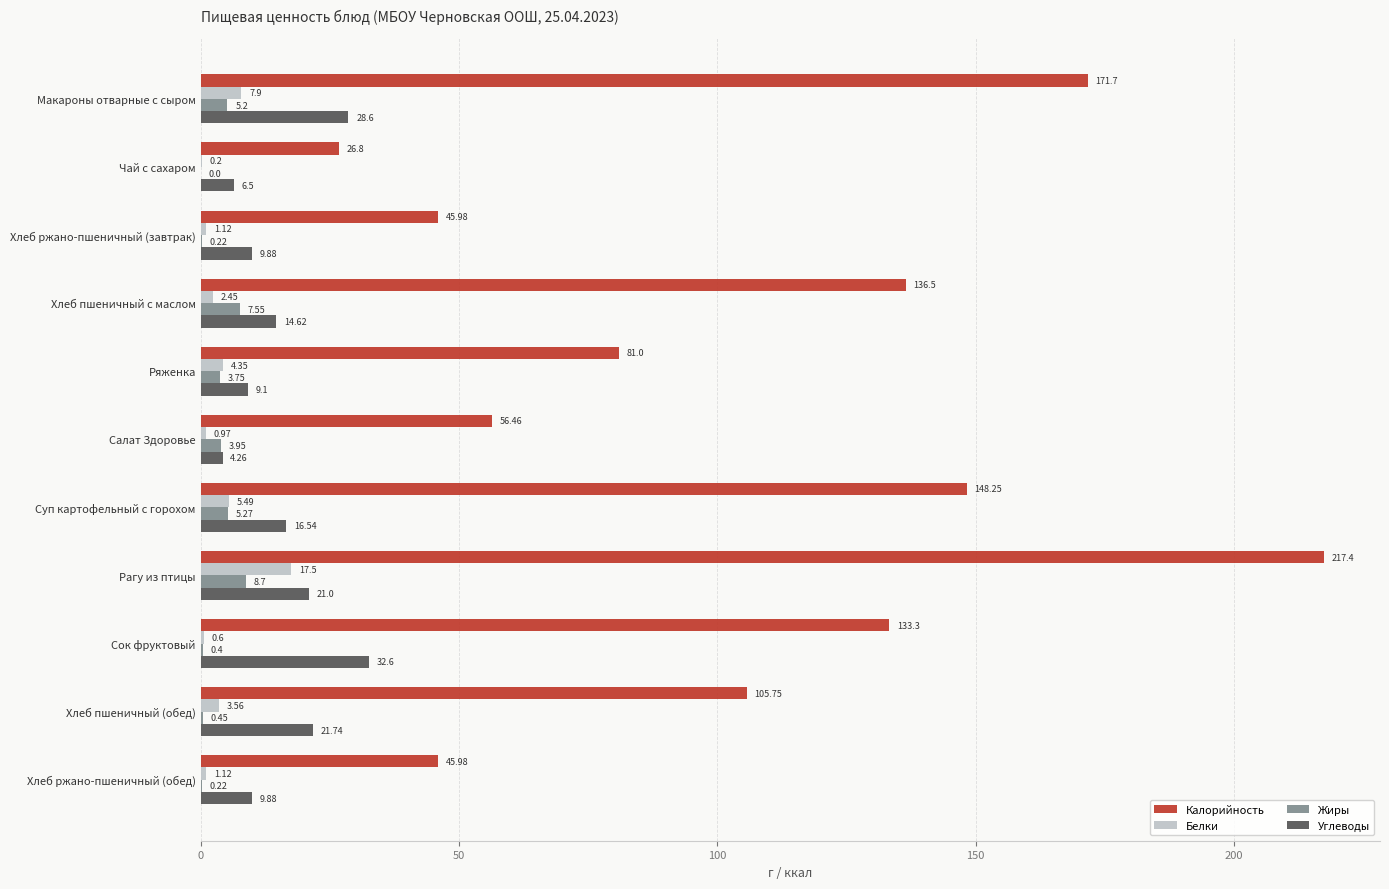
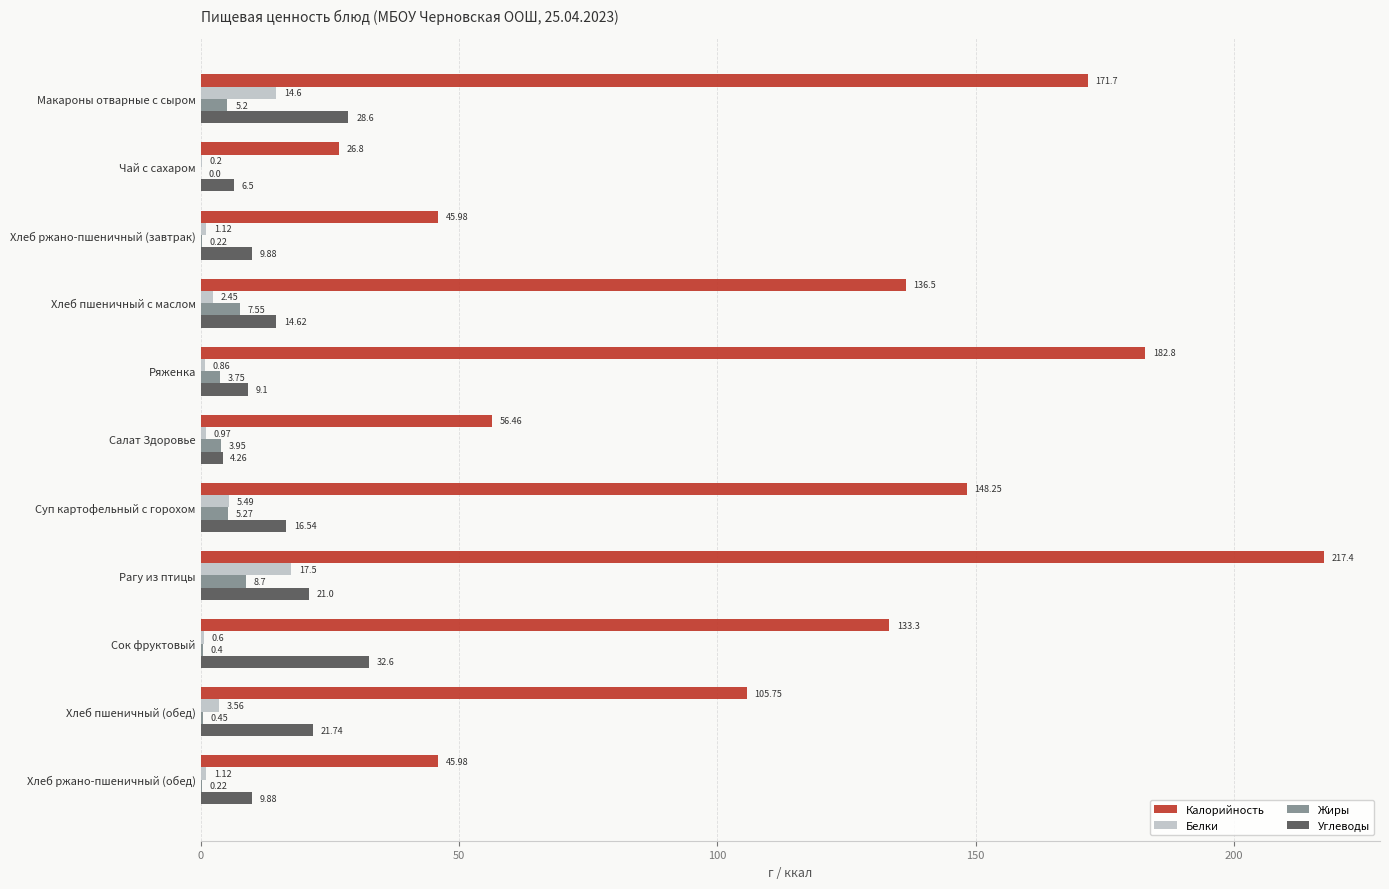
Белки, Макароны отварные с сыром: 7.9 -> 14.6
Калорийность, Ряженка: 81.0 -> 182.8
Белки, Ряженка: 4.35 -> 0.86
